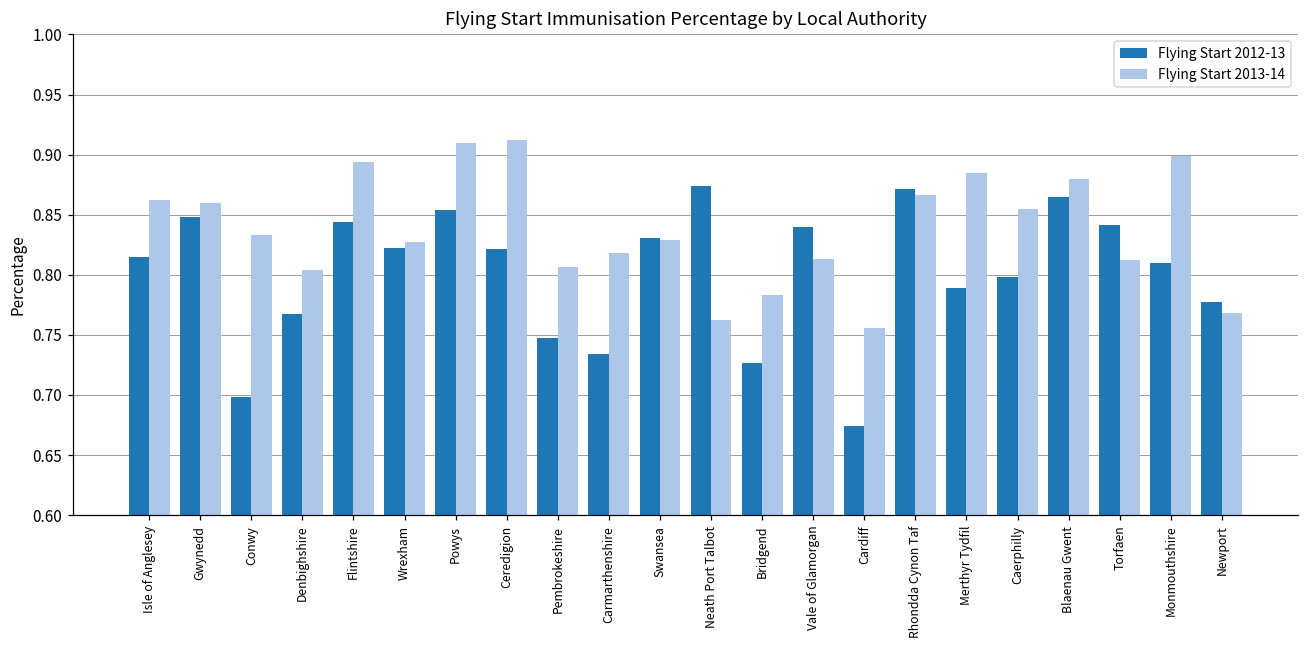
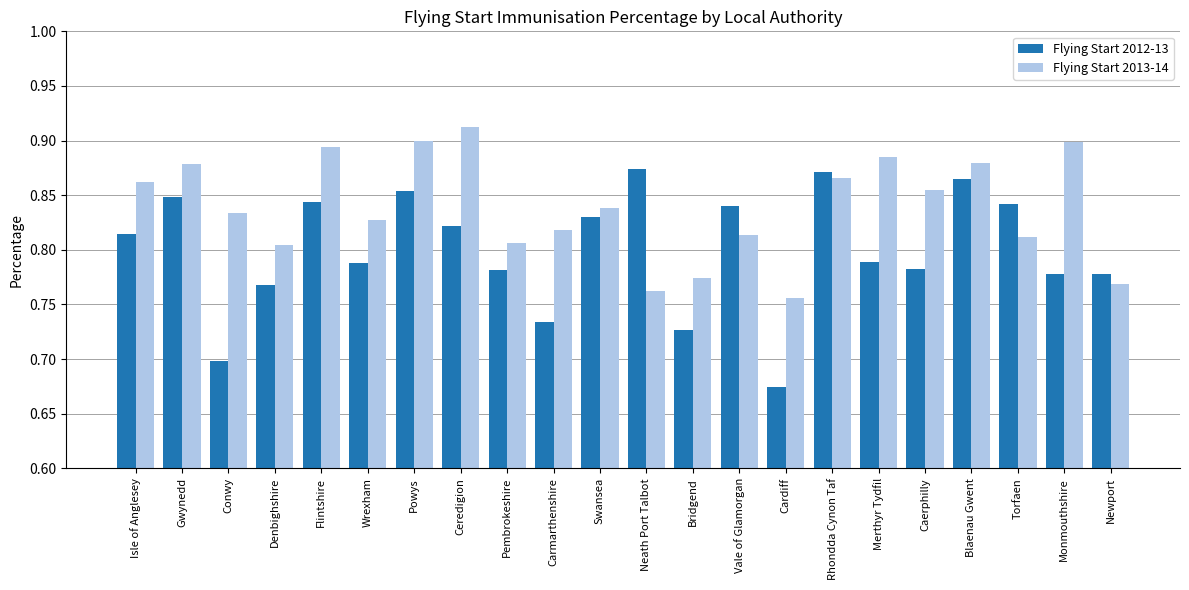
Flying Start 2013-14, Gwynedd: 0.860 -> 0.879
Flying Start 2012-13, Wrexham: 0.822 -> 0.788
Flying Start 2013-14, Powys: 0.909 -> 0.899
Flying Start 2012-13, Pembrokeshire: 0.747 -> 0.782
Flying Start 2013-14, Swansea: 0.829 -> 0.839
Flying Start 2013-14, Bridgend: 0.783 -> 0.775
Flying Start 2012-13, Caerphilly: 0.798 -> 0.783
Flying Start 2012-13, Monmouthshire: 0.810 -> 0.778
